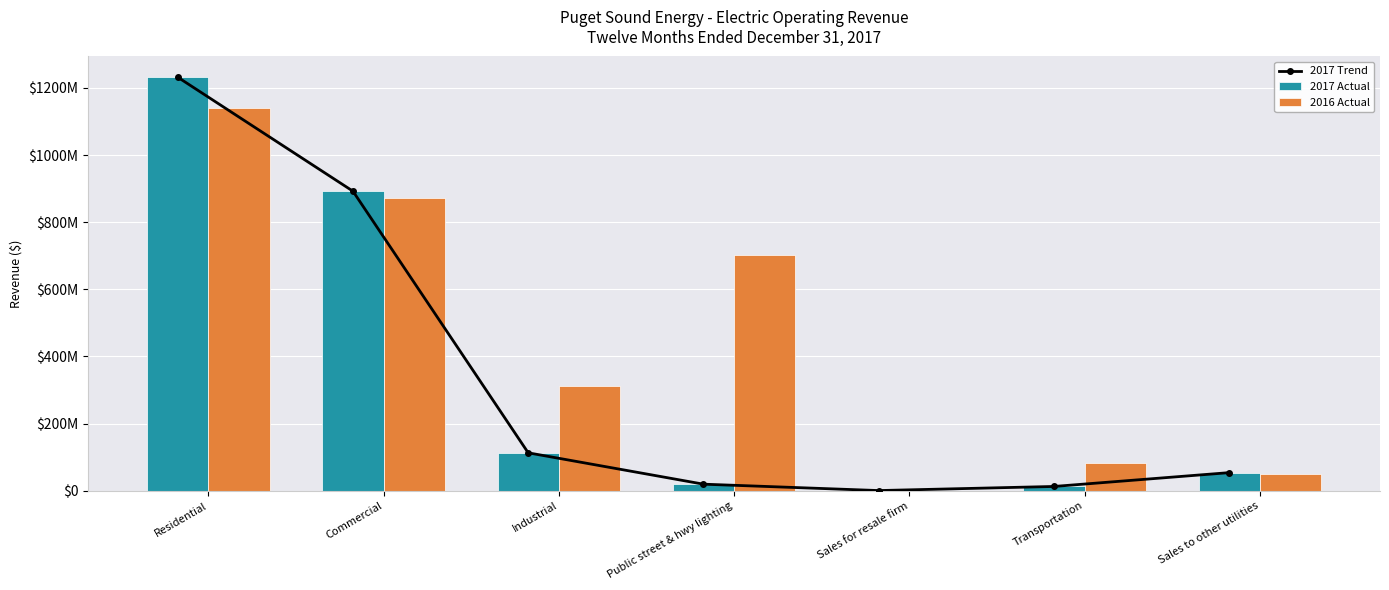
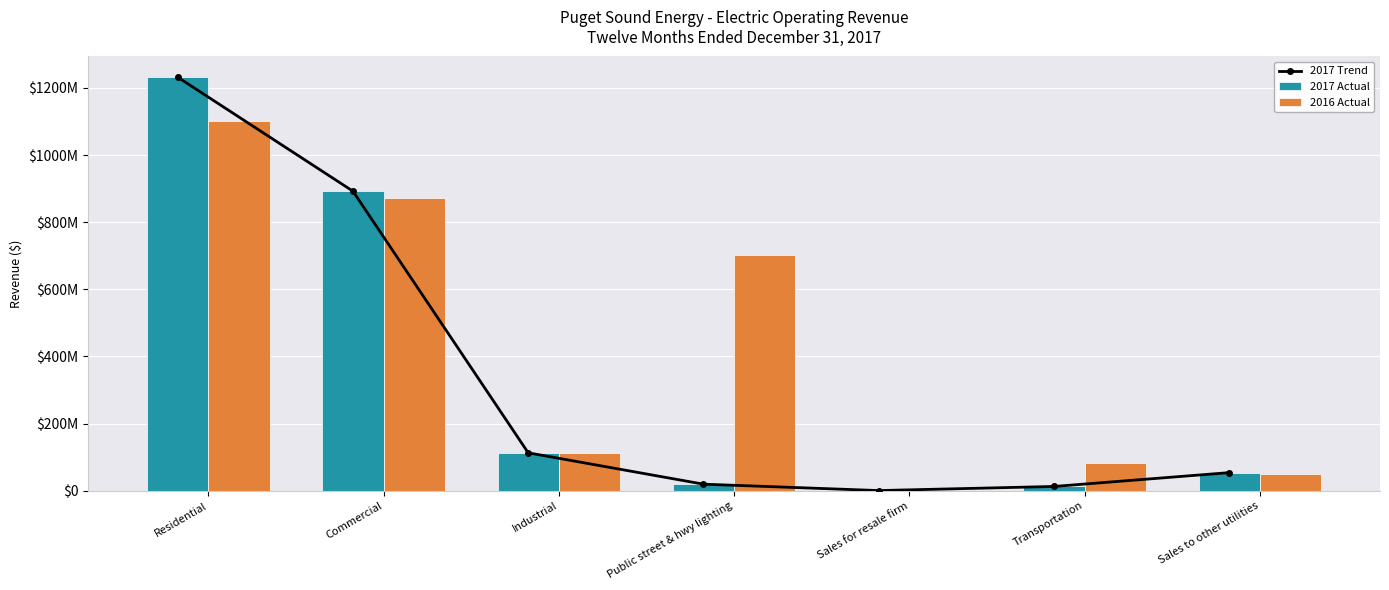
2016 Actual, Residential: $1140000000 -> $1100000000
2016 Actual, Industrial: $310000000 -> $110000000
